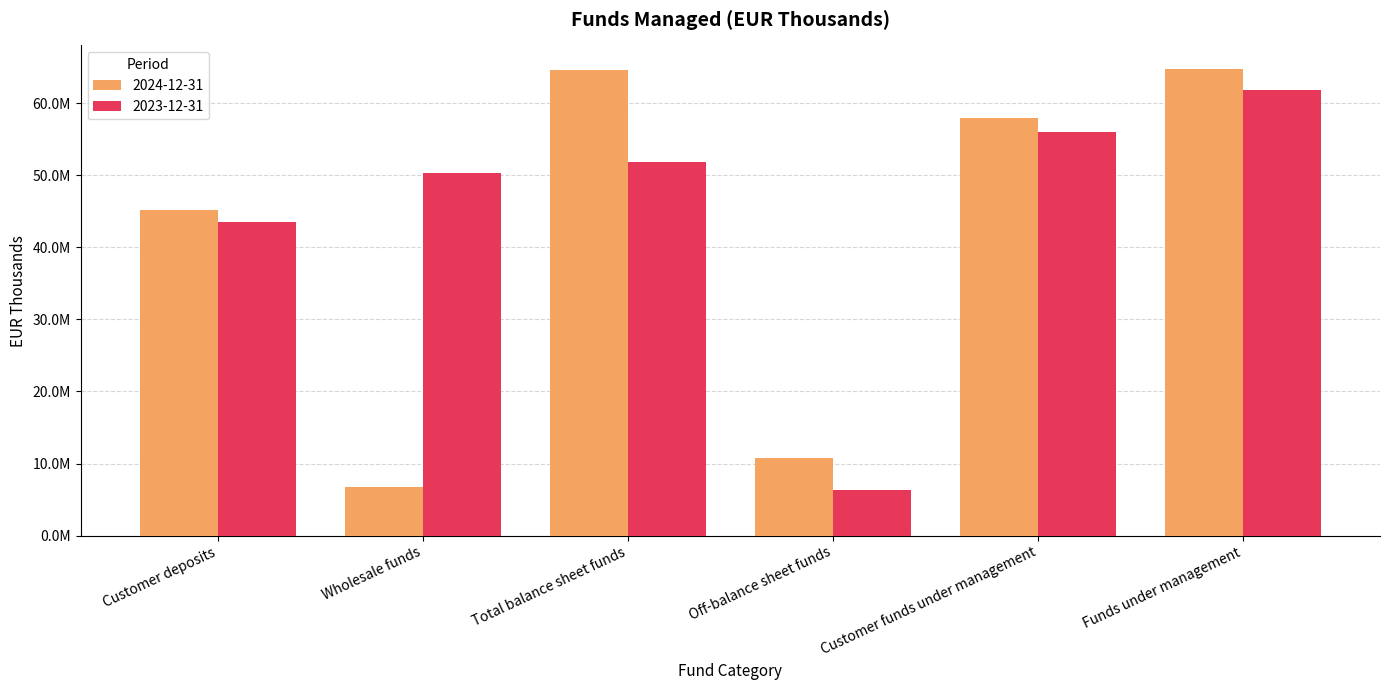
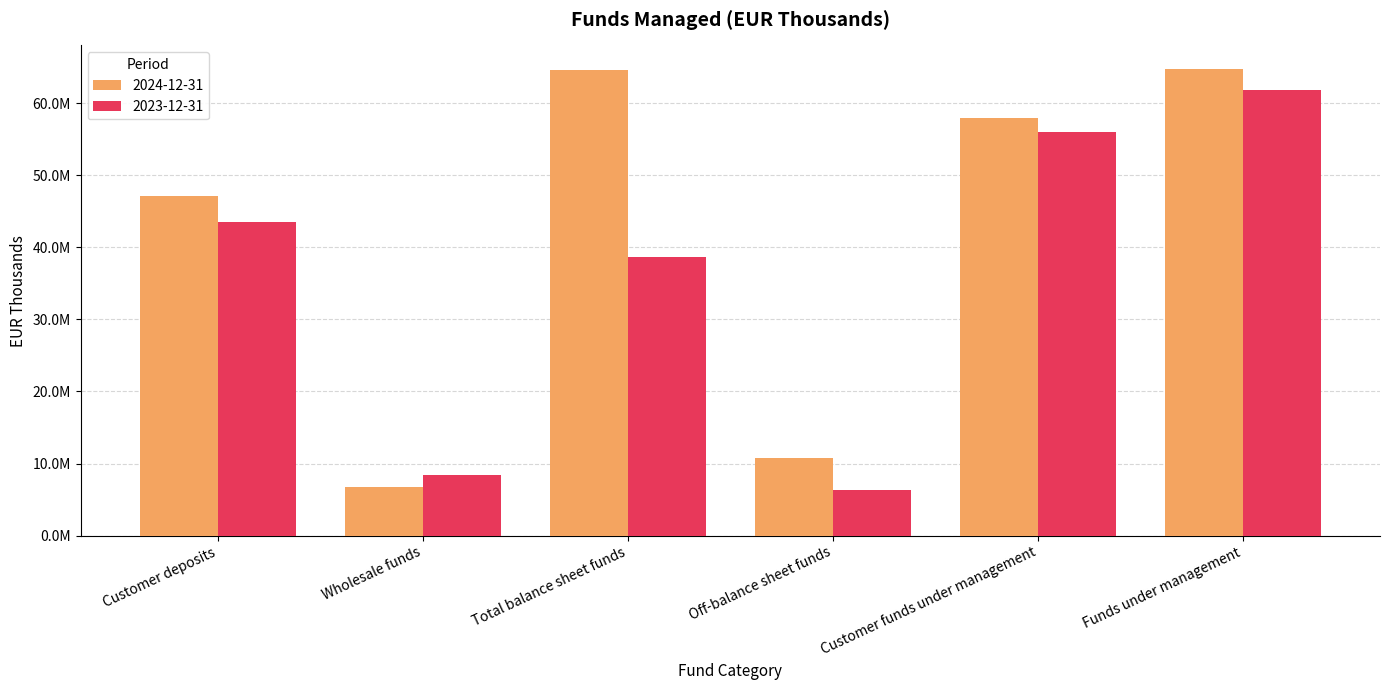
2024-12-31, Customer deposits: 45000000 -> 47000000
2023-12-31, Wholesale funds: 50000000 -> 8000000
2023-12-31, Total balance sheet funds: 52000000 -> 39000000
